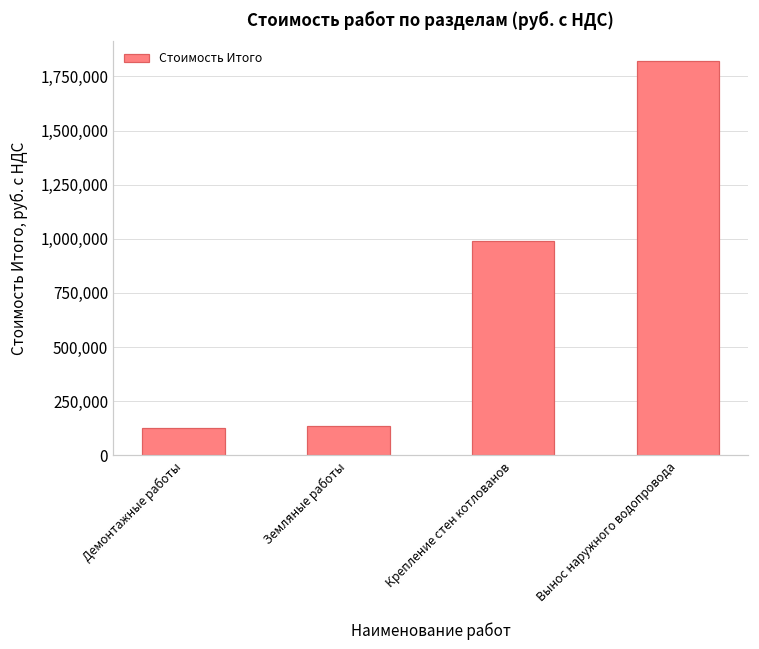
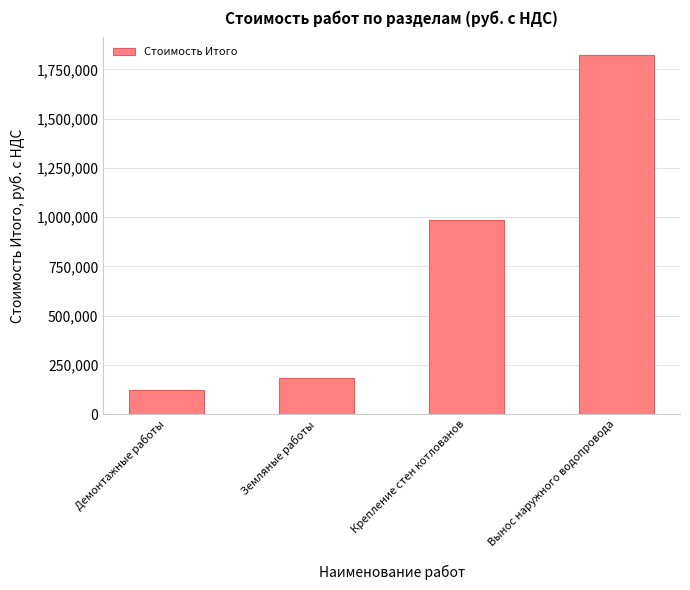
Земляные работы: 140,000 -> 180,000
